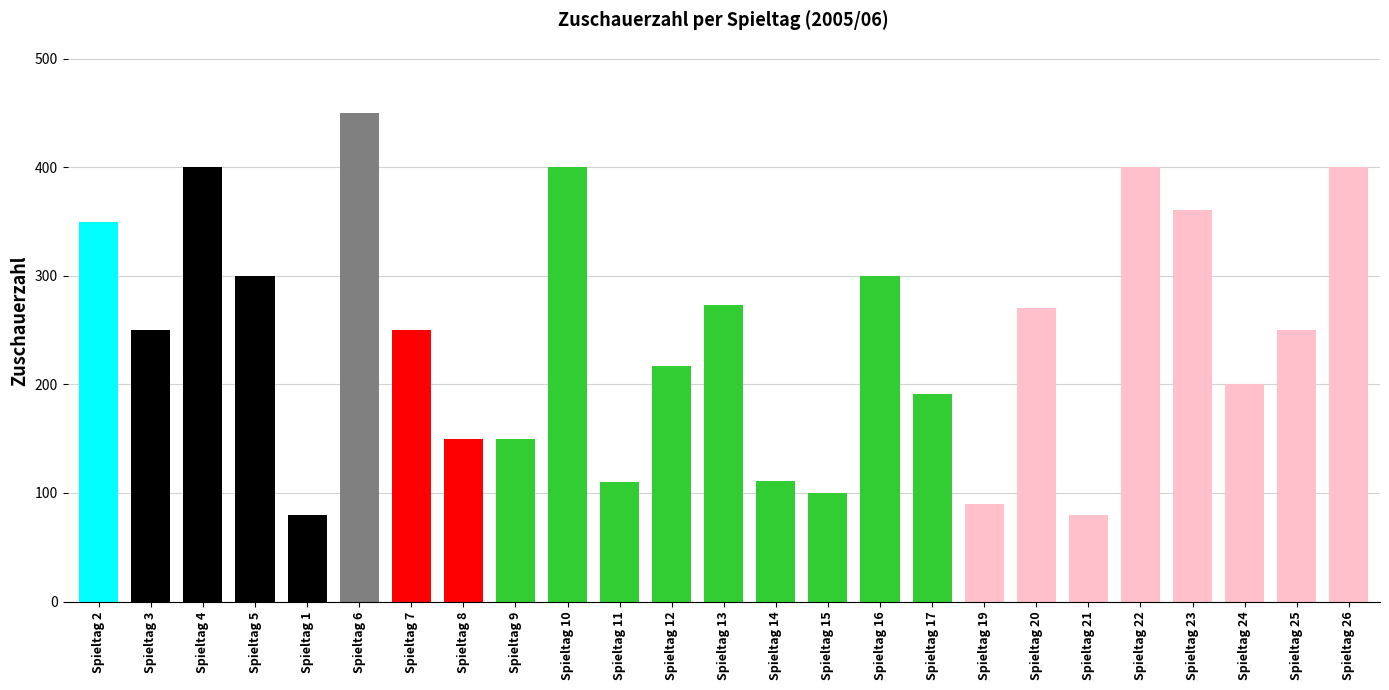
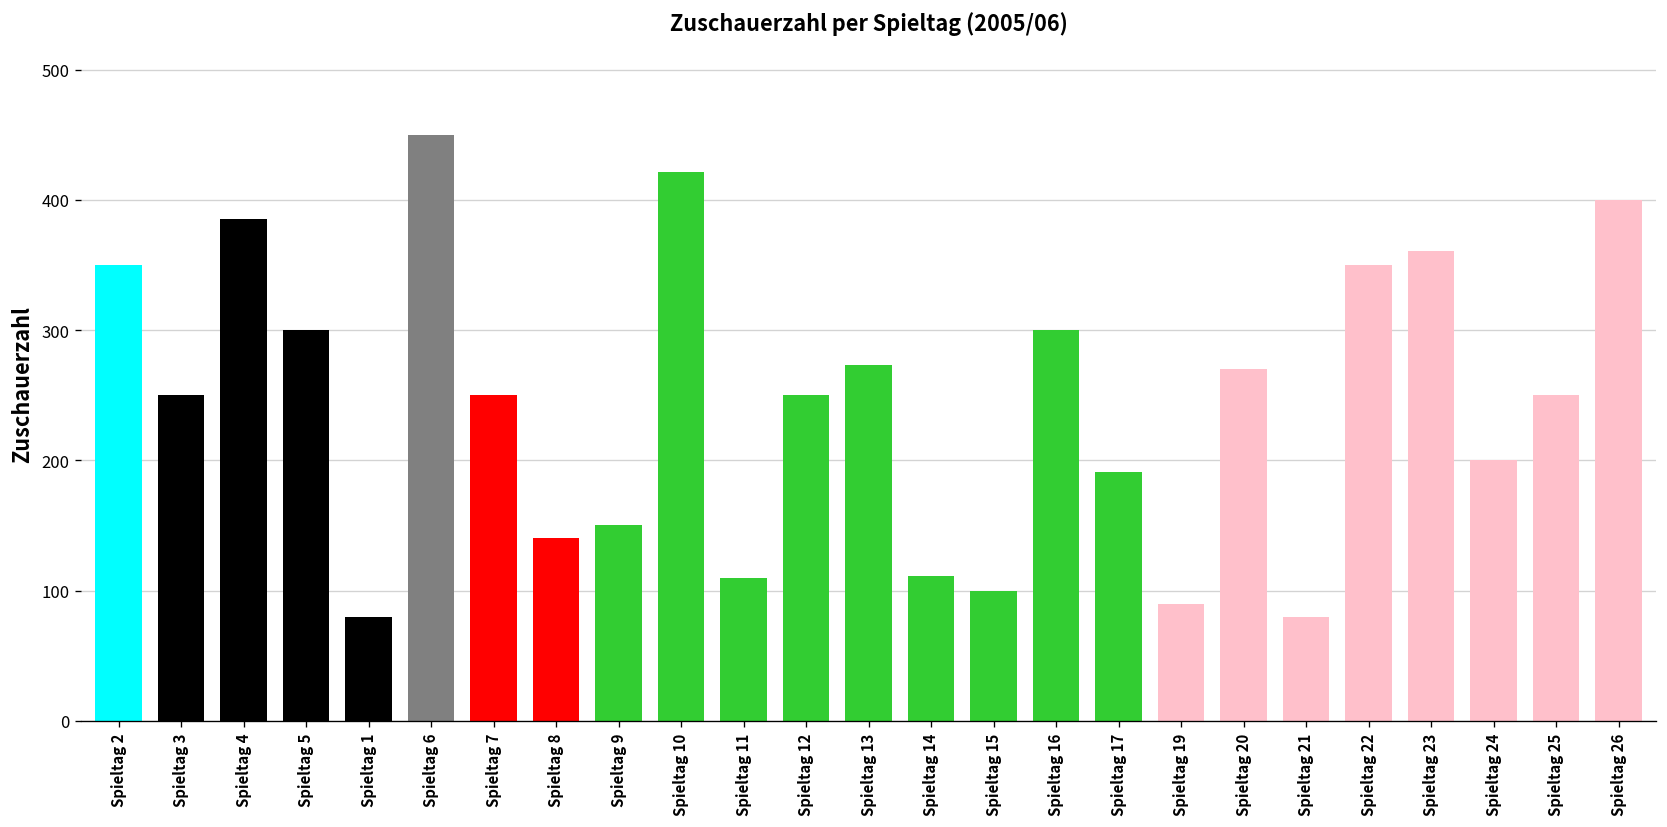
Spieltag 4: 400 -> 385
Spieltag 8: 150 -> 140
Spieltag 10: 400 -> 421
Spieltag 12: 217 -> 250
Spieltag 22: 400 -> 350
